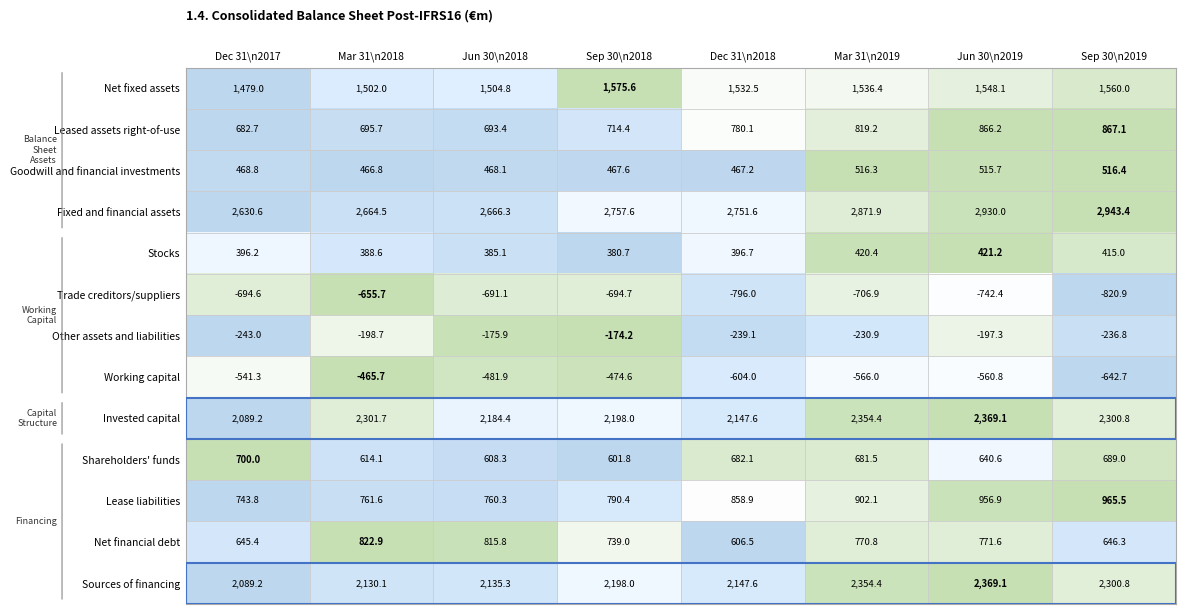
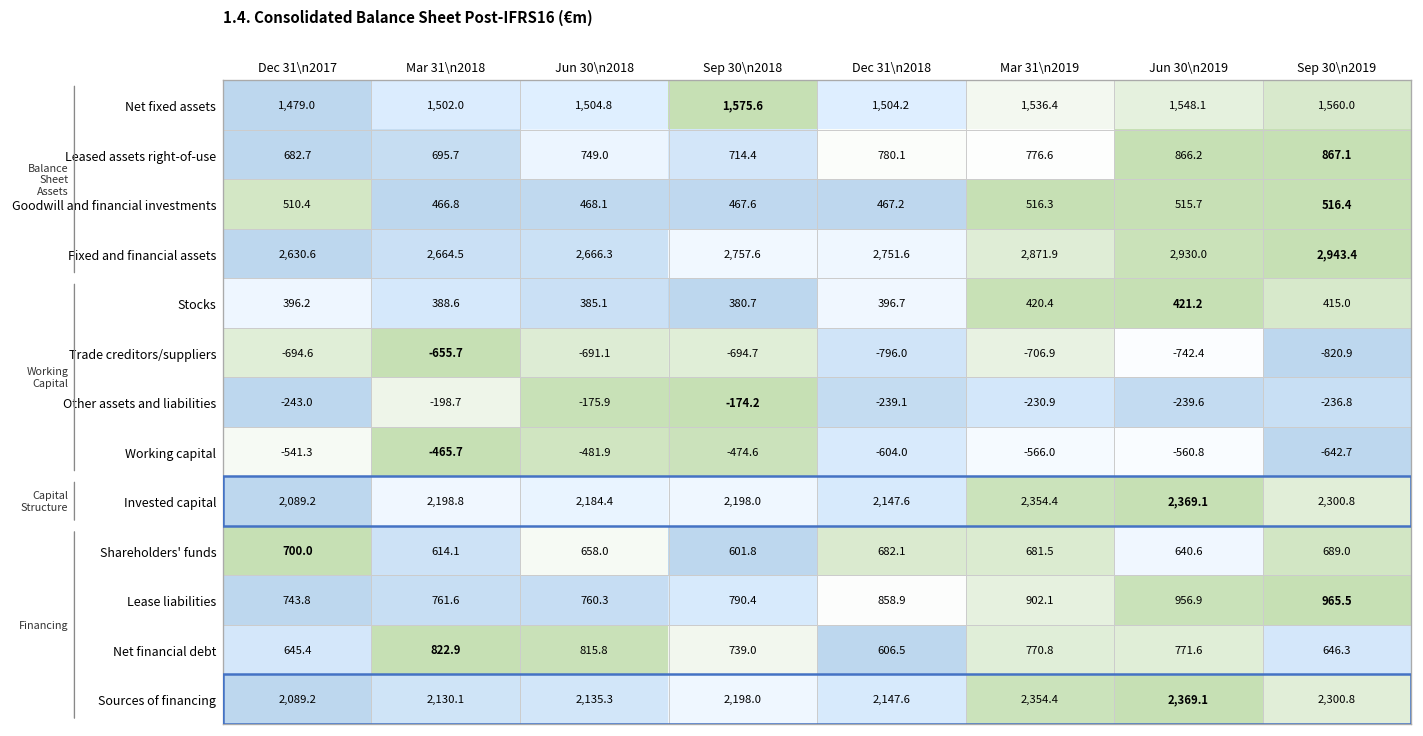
Net fixed assets, Dec 31\n2018: 1,532.5 -> 1,504.2
Leased assets right-of-use, Jun 30\n2018: 693.4 -> 749.0
Leased assets right-of-use, Mar 31\n2019: 819.2 -> 776.6
Goodwill and financial investments, Dec 31\n2017: 468.8 -> 510.4
Other assets and liabilities, Jun 30\n2019: -197.3 -> -239.6
Invested capital, Mar 31\n2018: 2,301.7 -> 2,198.8
Shareholders' funds, Jun 30\n2018: 608.3 -> 658.0
